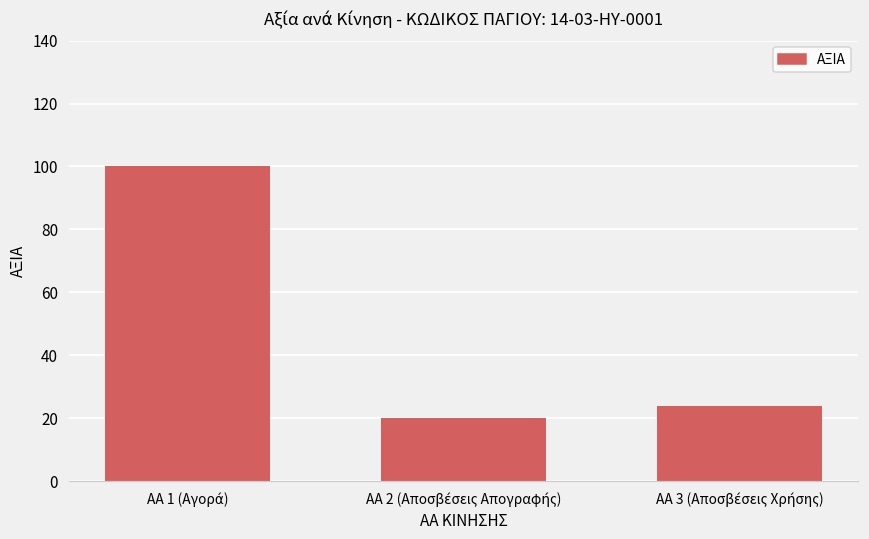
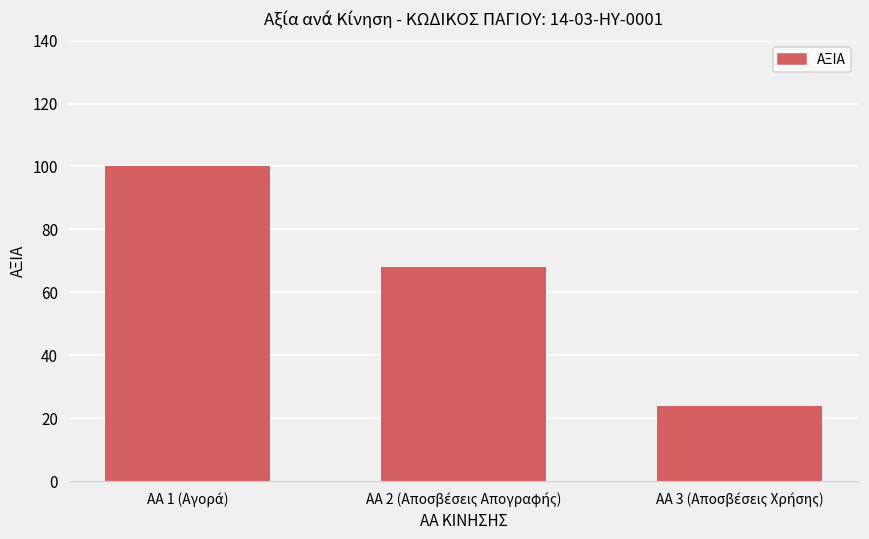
ΑΑ 2 (Αποσβέσεις Απογραφής): 20 -> 68
